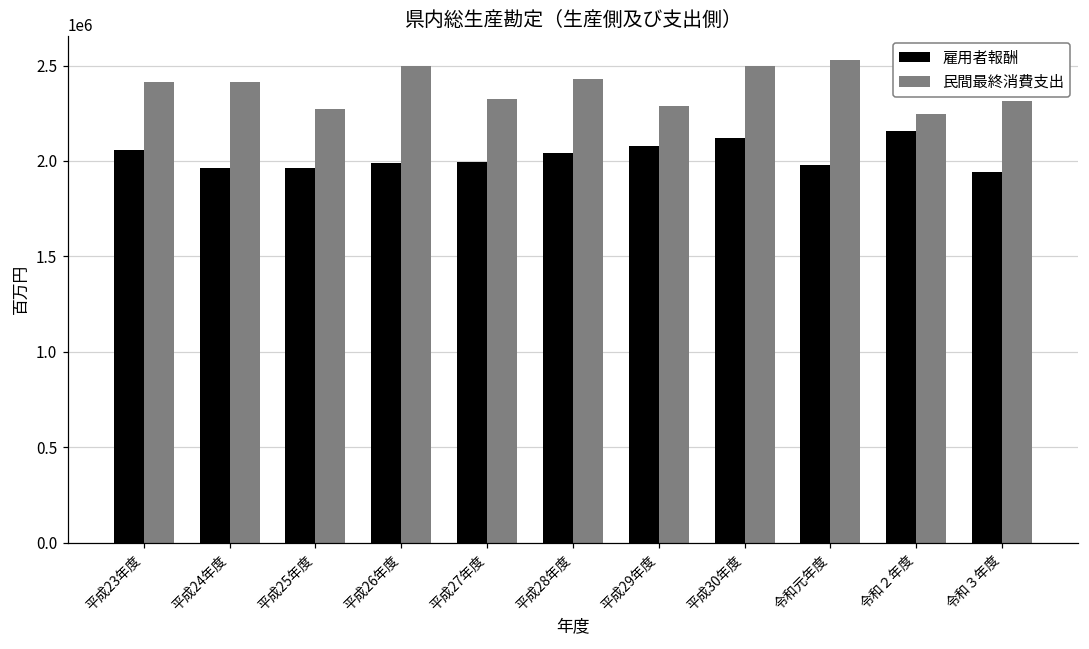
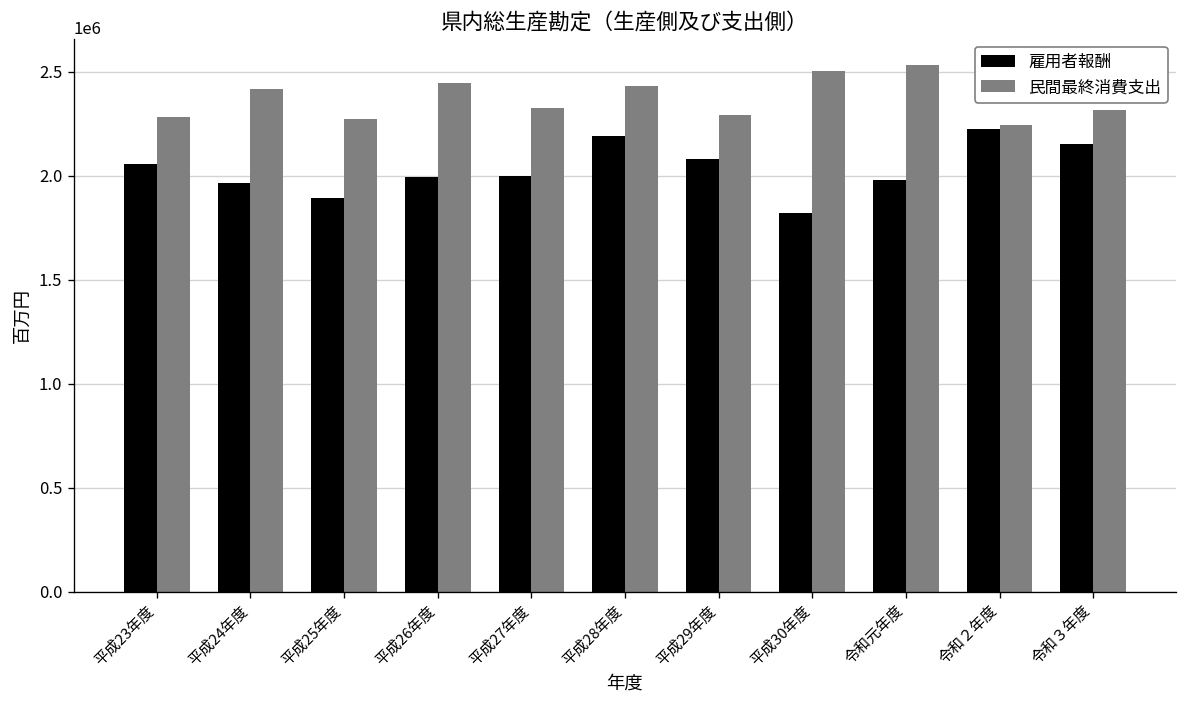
民間最終消費支出, 平成23年度: 2410000 -> 2280000
雇用者報酬, 平成25年度: 1960000 -> 1890000
民間最終消費支出, 平成26年度: 2500000 -> 2450000
雇用者報酬, 平成28年度: 2040000 -> 2190000
雇用者報酬, 平成30年度: 2120000 -> 1820000
雇用者報酬, 令和２年度: 2160000 -> 2220000
雇用者報酬, 令和３年度: 1940000 -> 2150000
